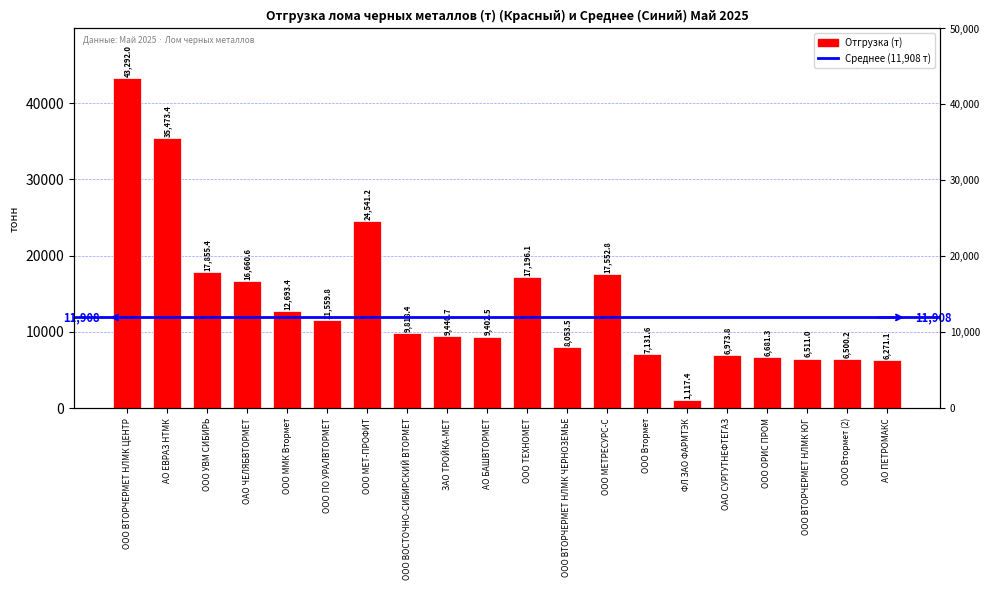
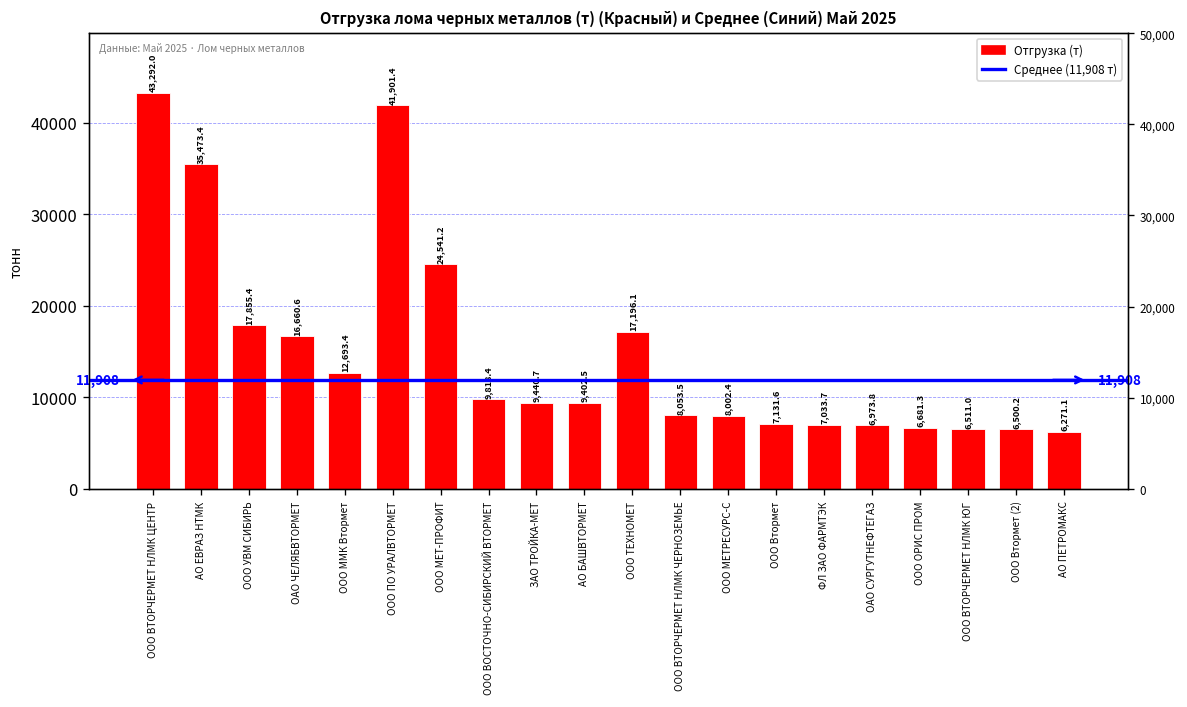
ООО ПО УРАЛВТОРМЕТ: 11,559.8 -> 41,901.4
ООО МЕТРЕСУРС-С: 17,552.8 -> 8,002.4
ФЛ ЗАО ФАРМТЭК: 1,117.4 -> 7,033.7
